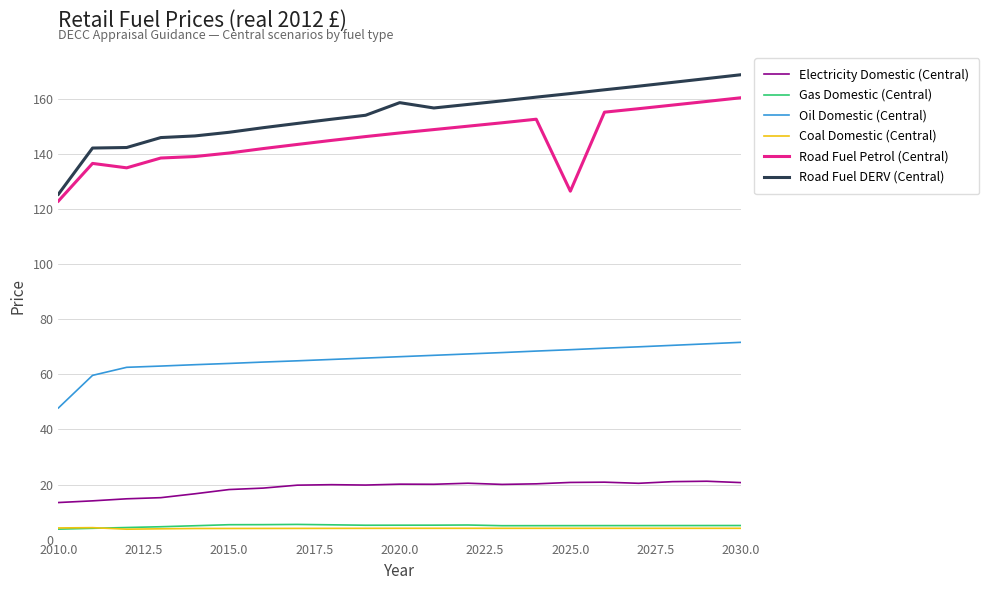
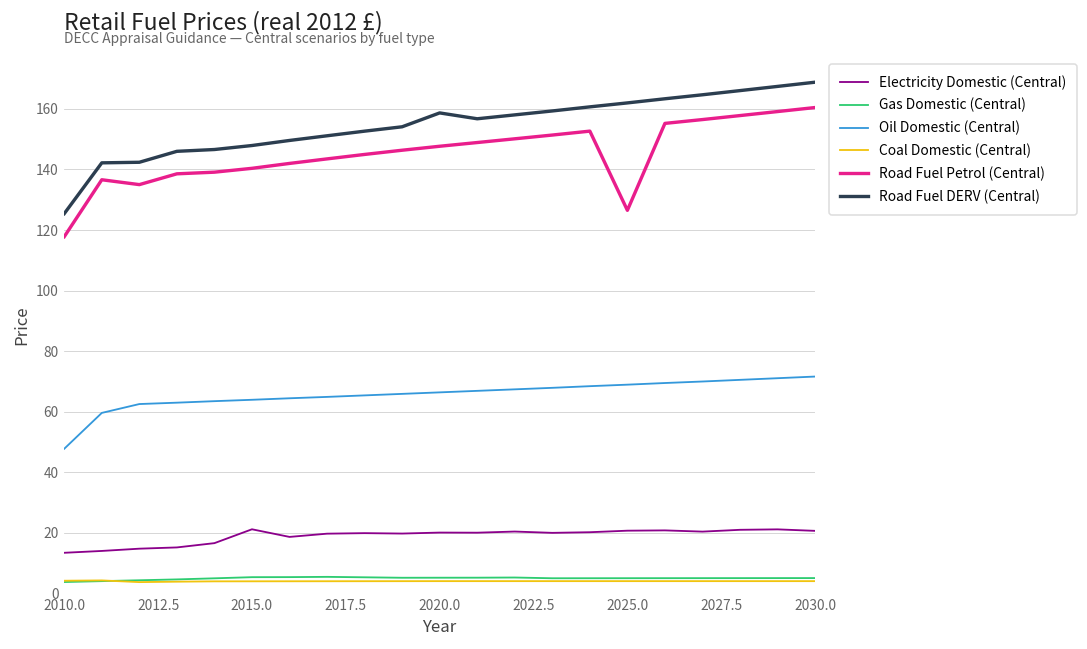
Road Fuel Petrol (Central), 2010.0: 123 -> 118
Electricity Domestic (Central), 2015.0: 18 -> 21
